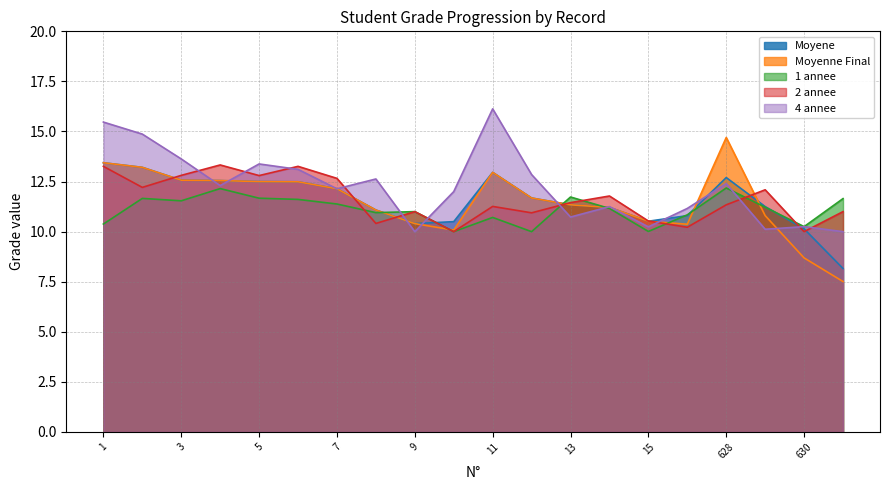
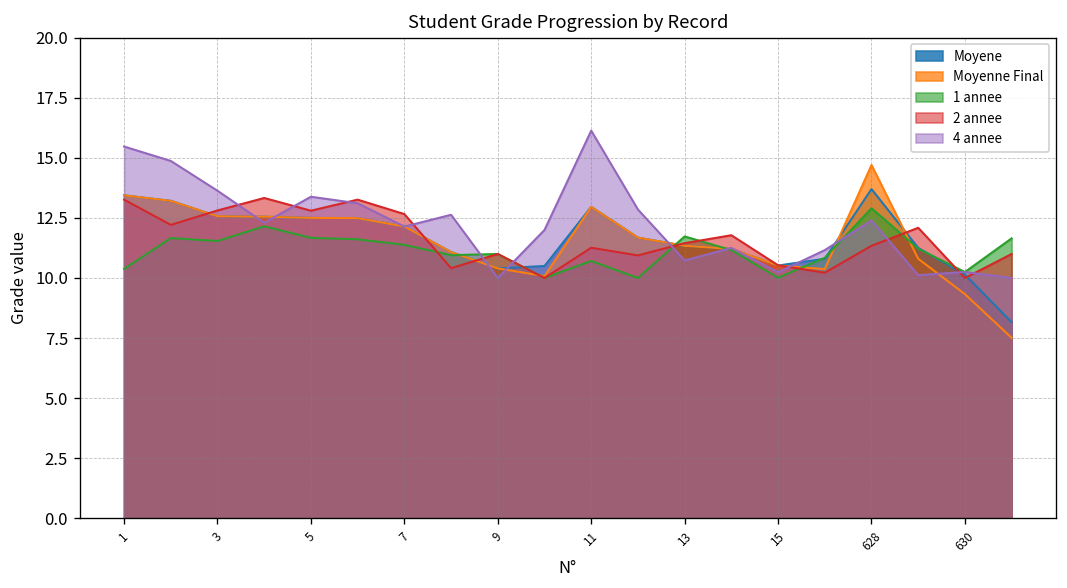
Moyene, 628: 12.7 -> 13.7
1 annee, 628: 12.2 -> 12.9
Moyenne Final, 630: 8.7 -> 9.3
